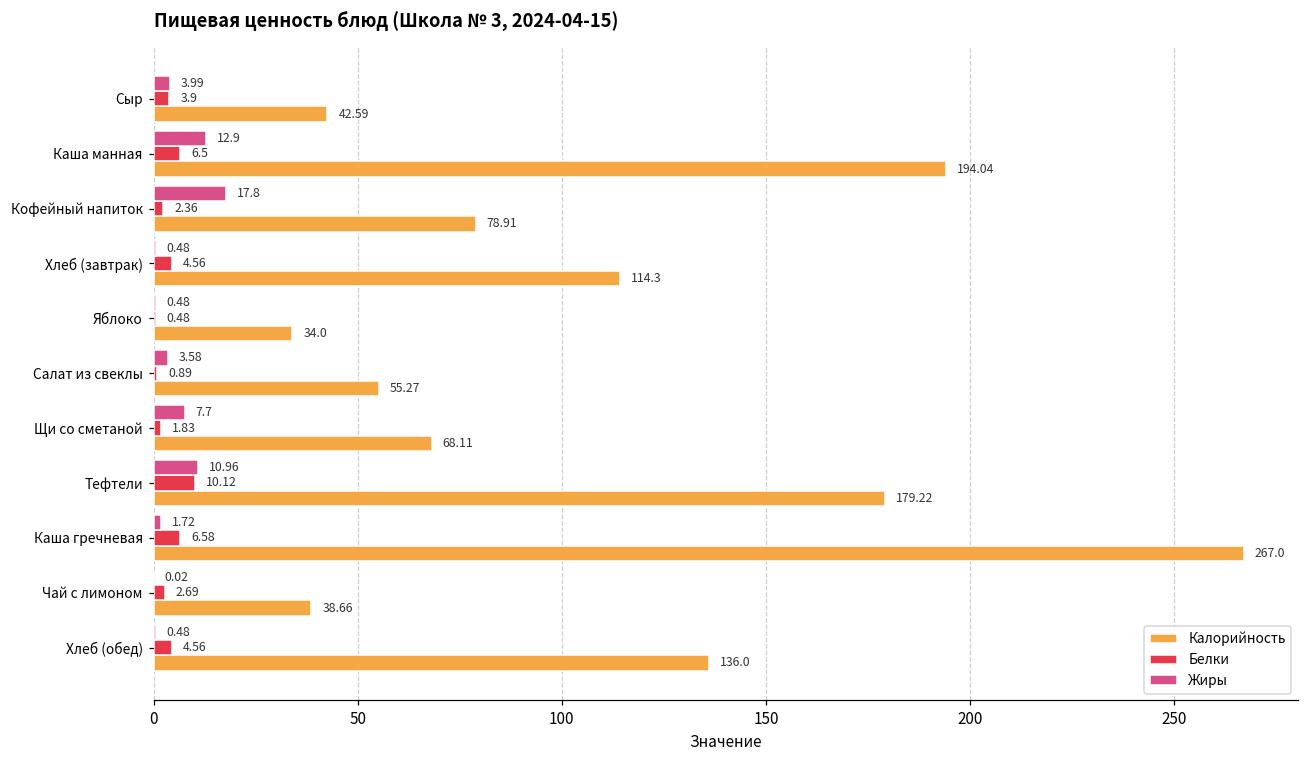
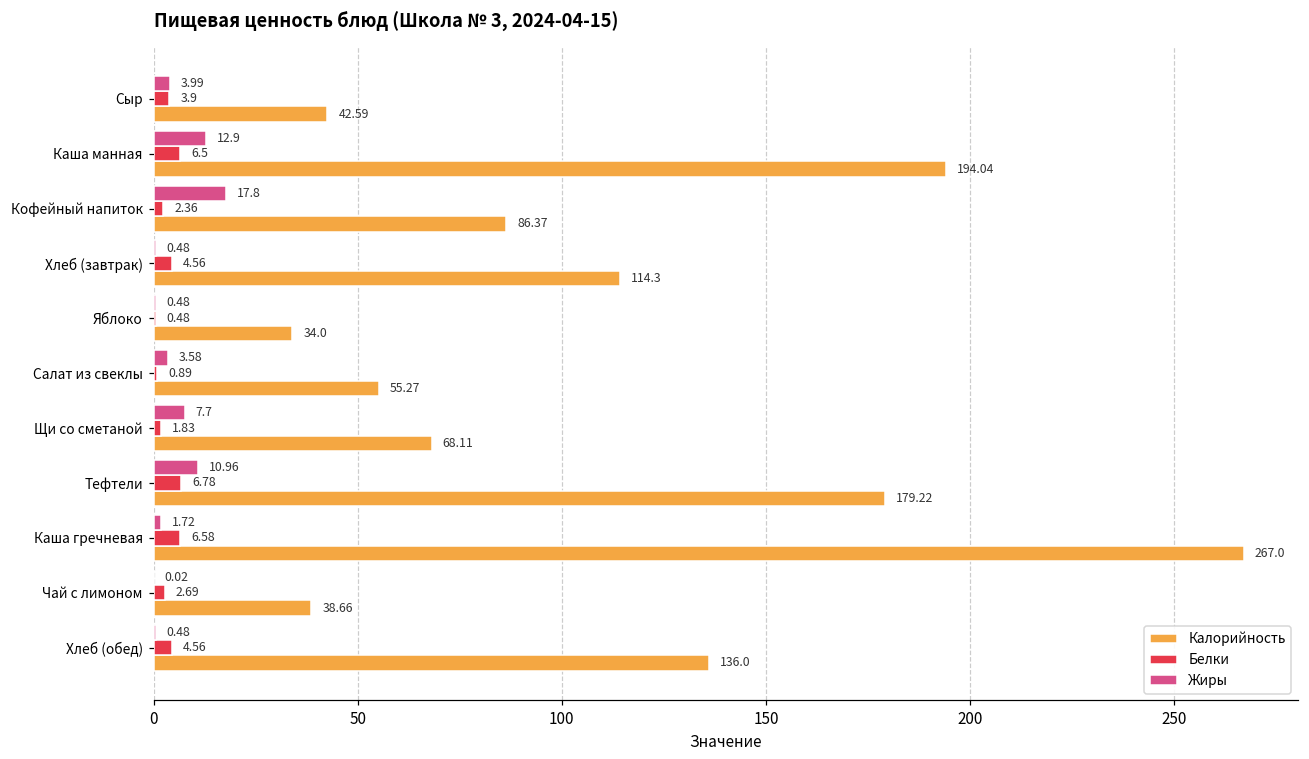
Калорийность, Кофейный напиток: 78.91 -> 86.37
Белки, Тефтели: 10.12 -> 6.78
